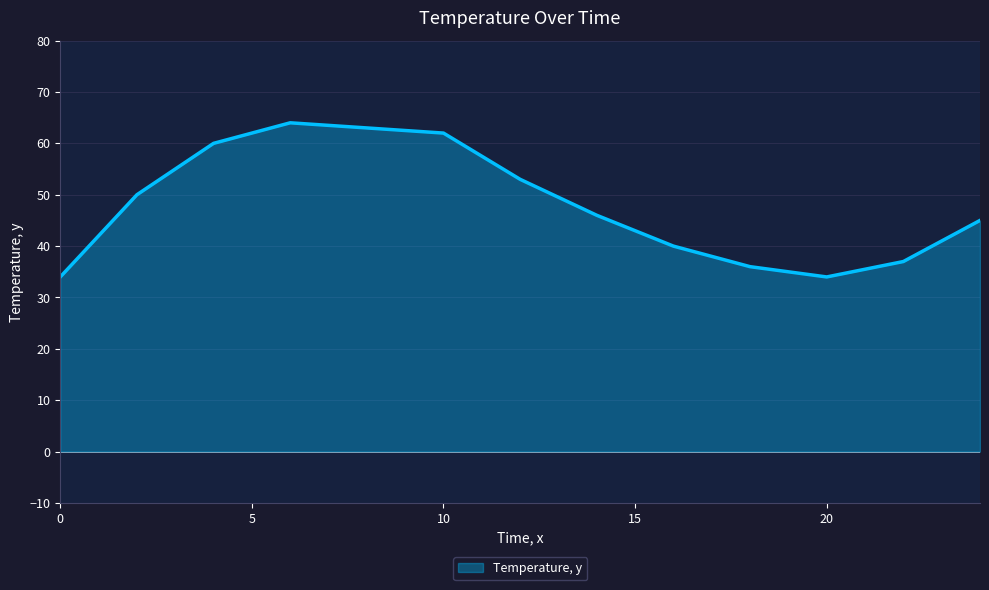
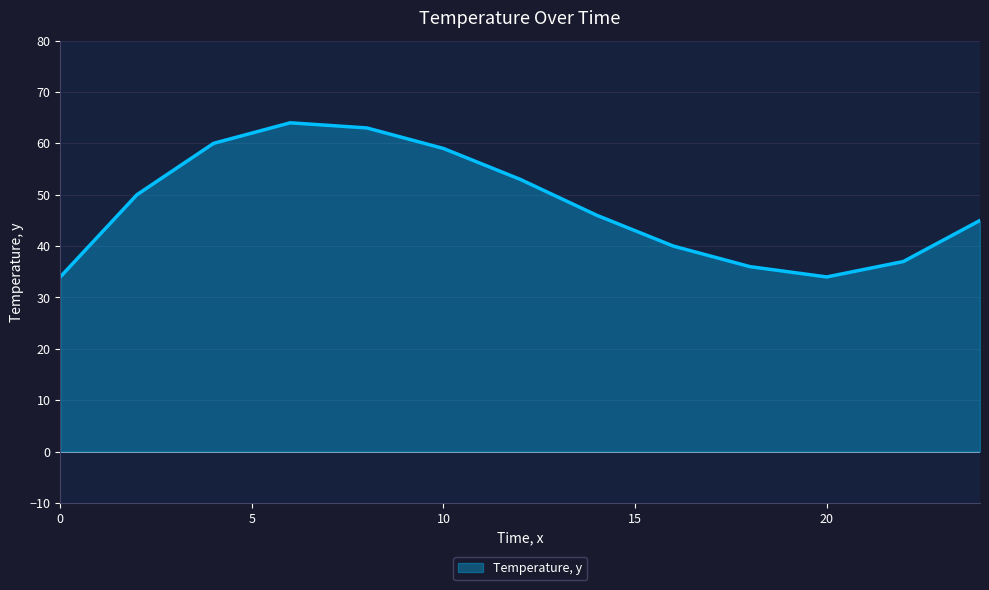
10: 62 -> 59
